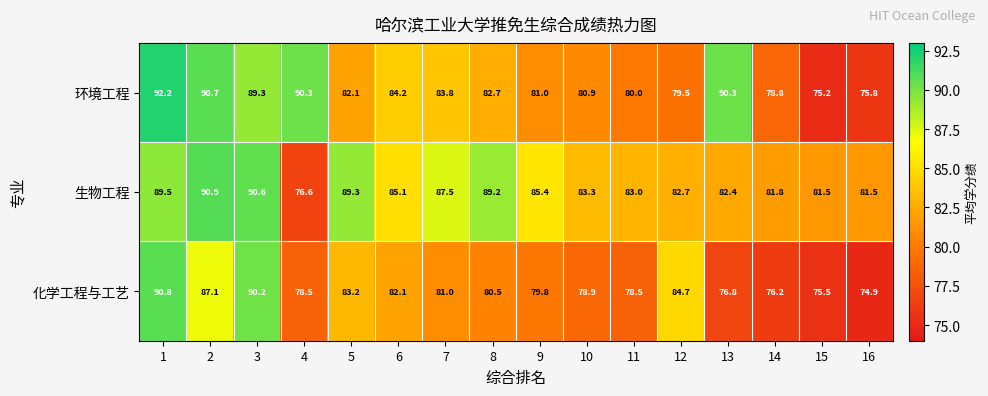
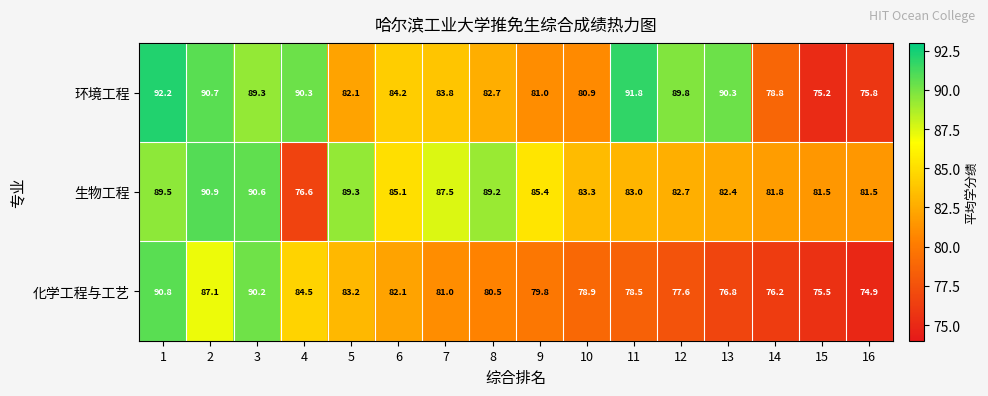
环境工程, 11: 80.0 -> 91.8
环境工程, 12: 79.5 -> 89.8
化学工程与工艺, 4: 78.5 -> 84.5
化学工程与工艺, 12: 84.7 -> 77.6
